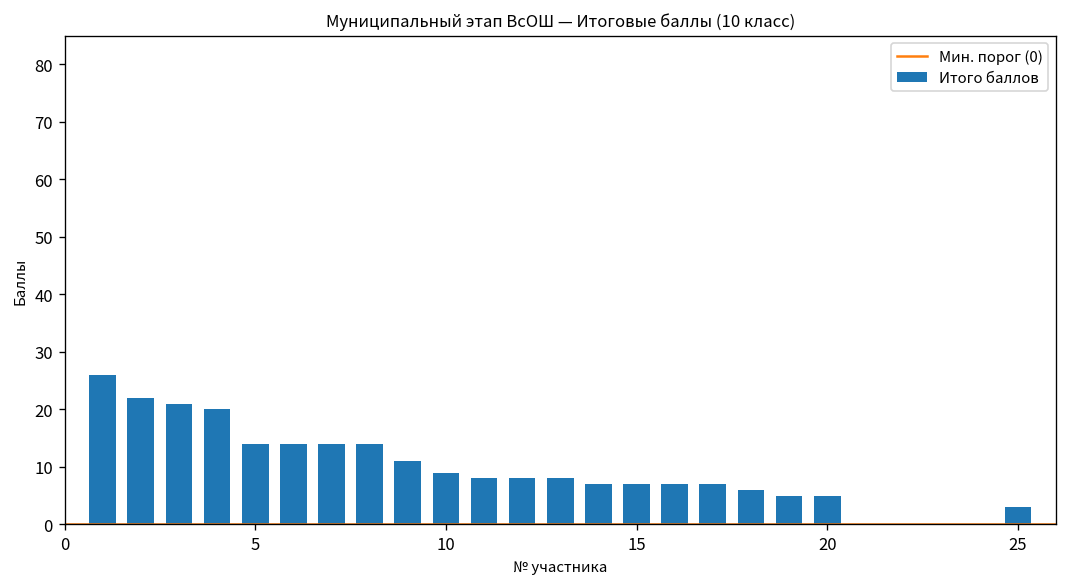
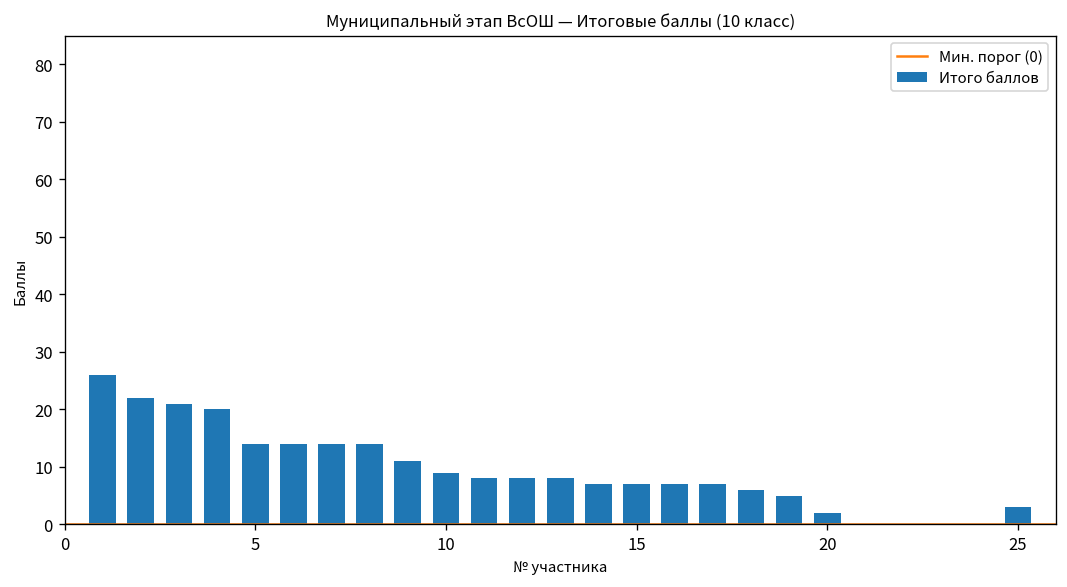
20: 5 -> 2
